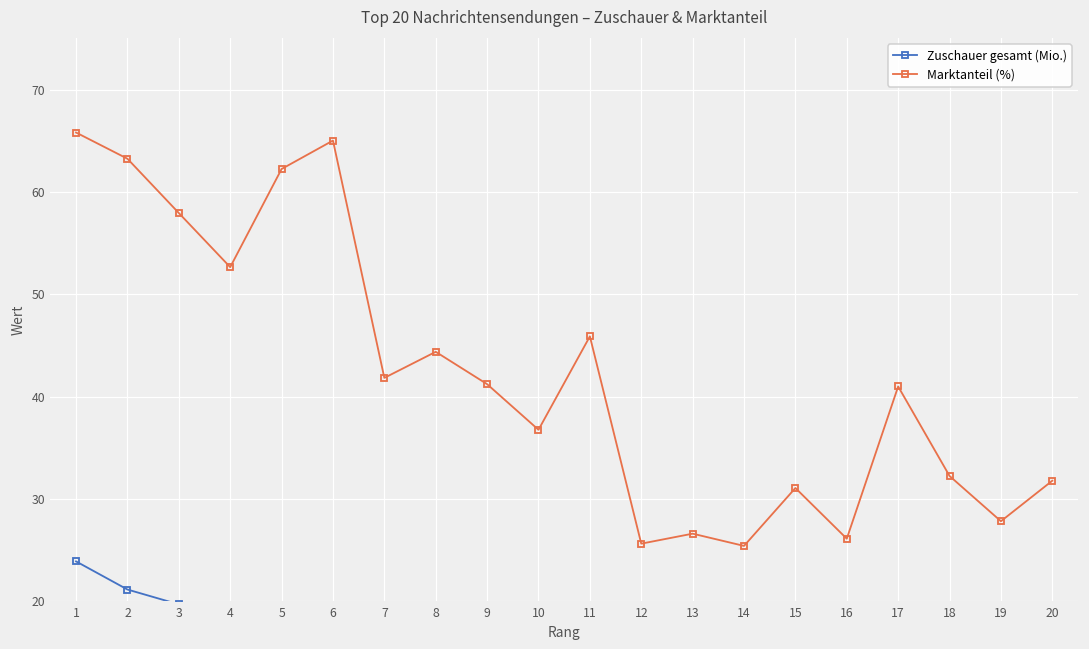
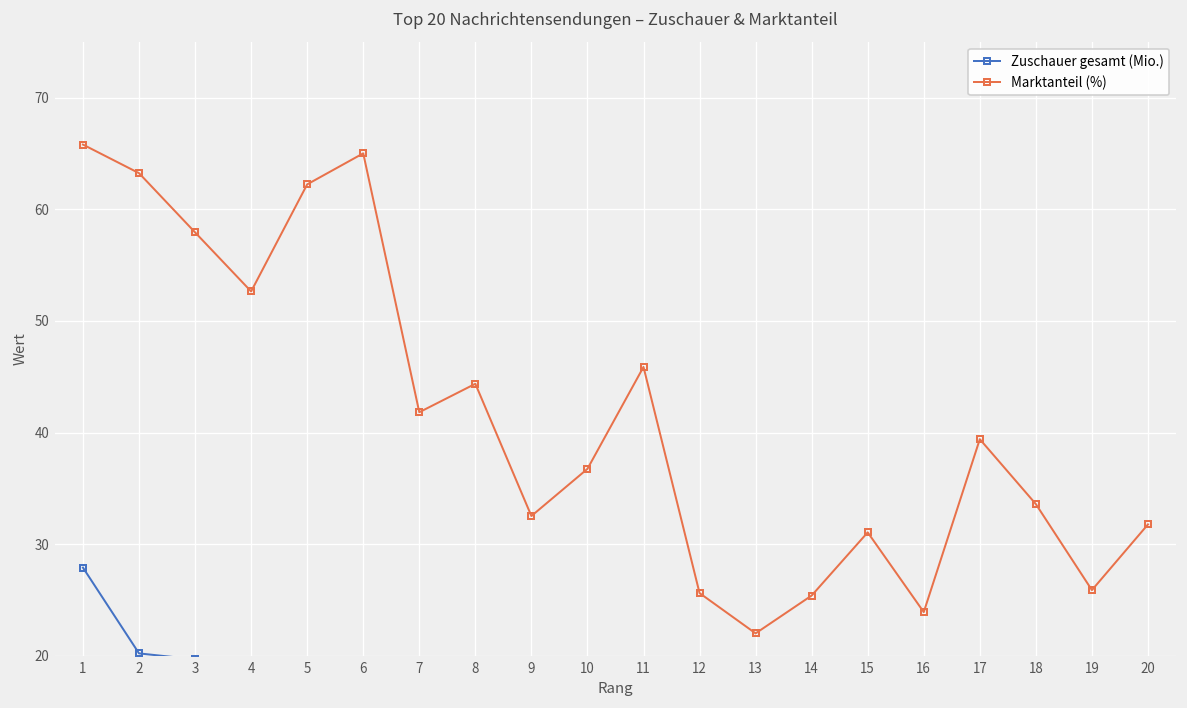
Zuschauer gesamt (Mio.), 1: 24 -> 28
Zuschauer gesamt (Mio.), 2: 21 -> 20
Marktanteil (%), 9: 41 -> 33
Marktanteil (%), 13: 27 -> 22
Marktanteil (%), 16: 26 -> 24
Marktanteil (%), 17: 41 -> 39
Marktanteil (%), 18: 32 -> 34
Marktanteil (%), 19: 28 -> 26
